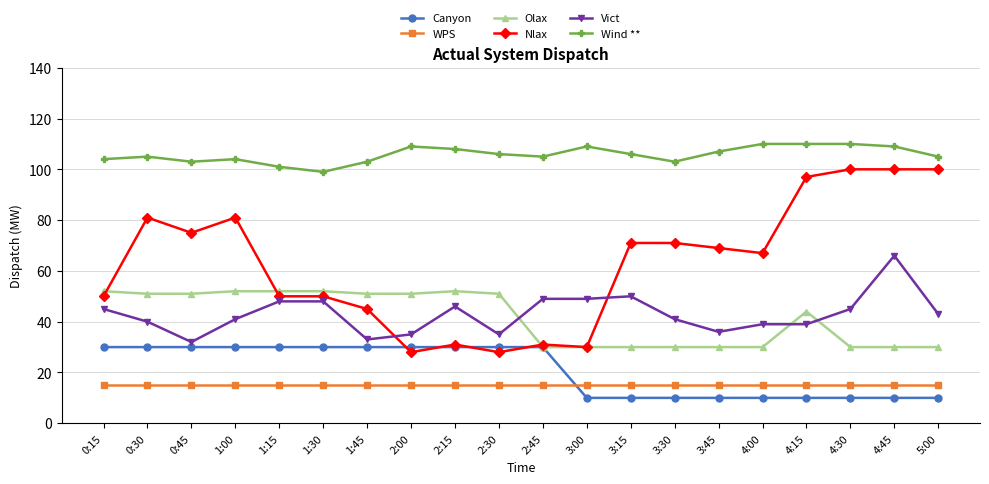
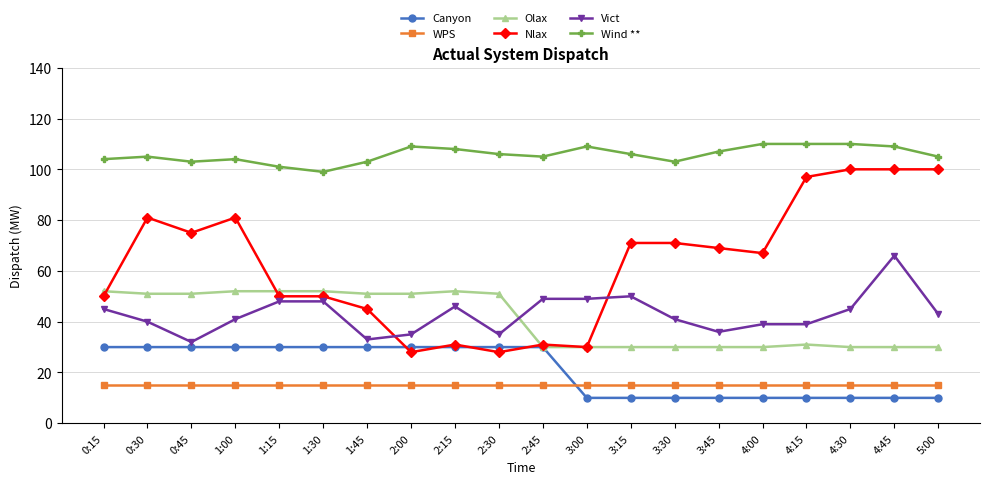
Olax, 4:15: 44 -> 31
